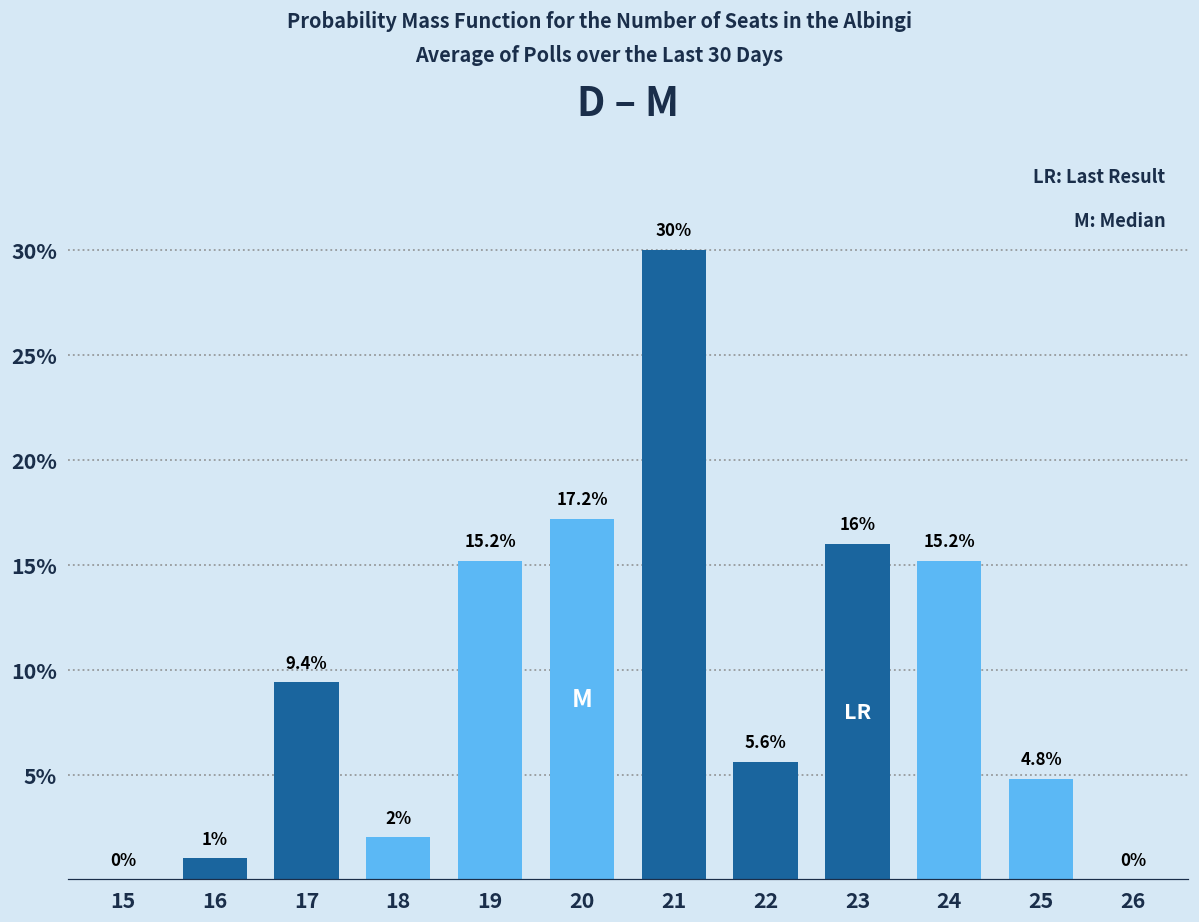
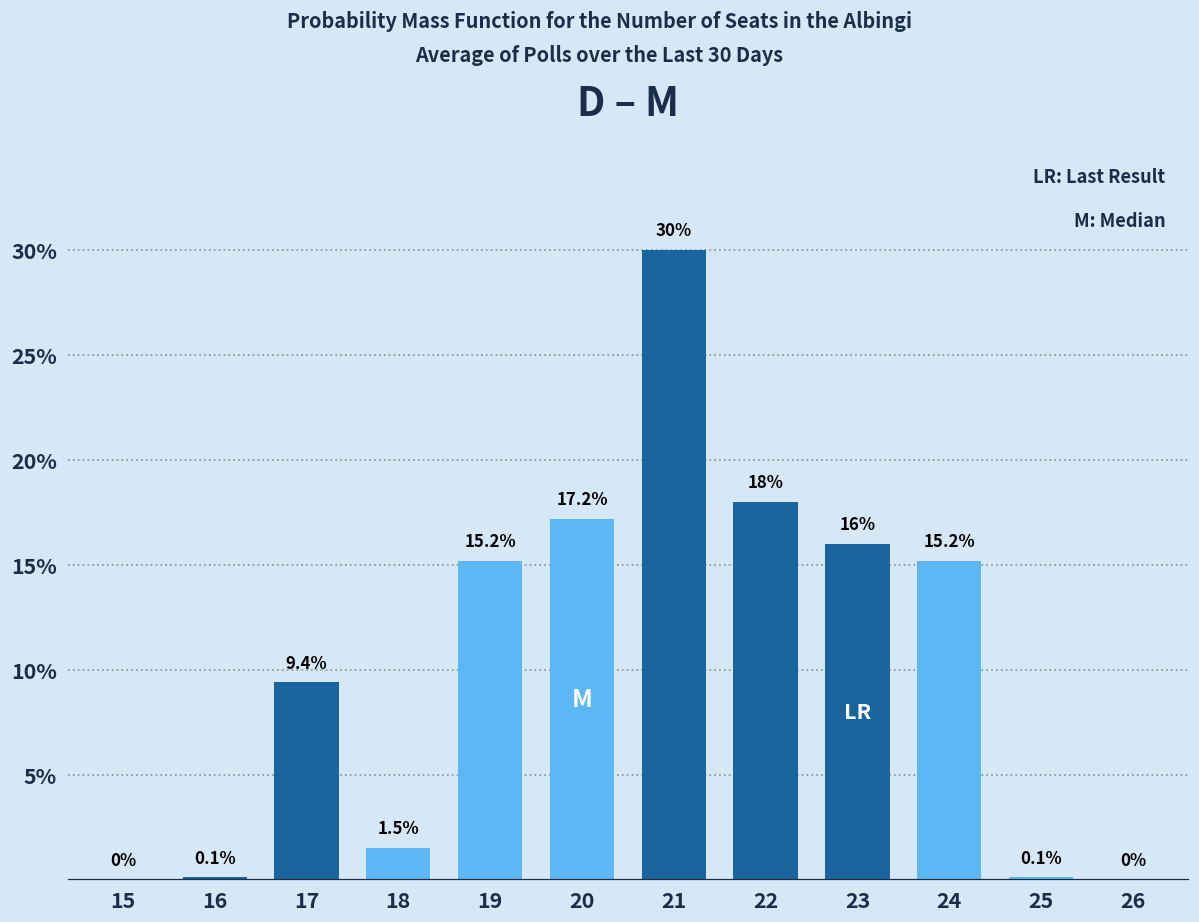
16: 1% -> 0.1%
18: 2% -> 1.5%
22: 5.6% -> 18%
25: 4.8% -> 0.1%
